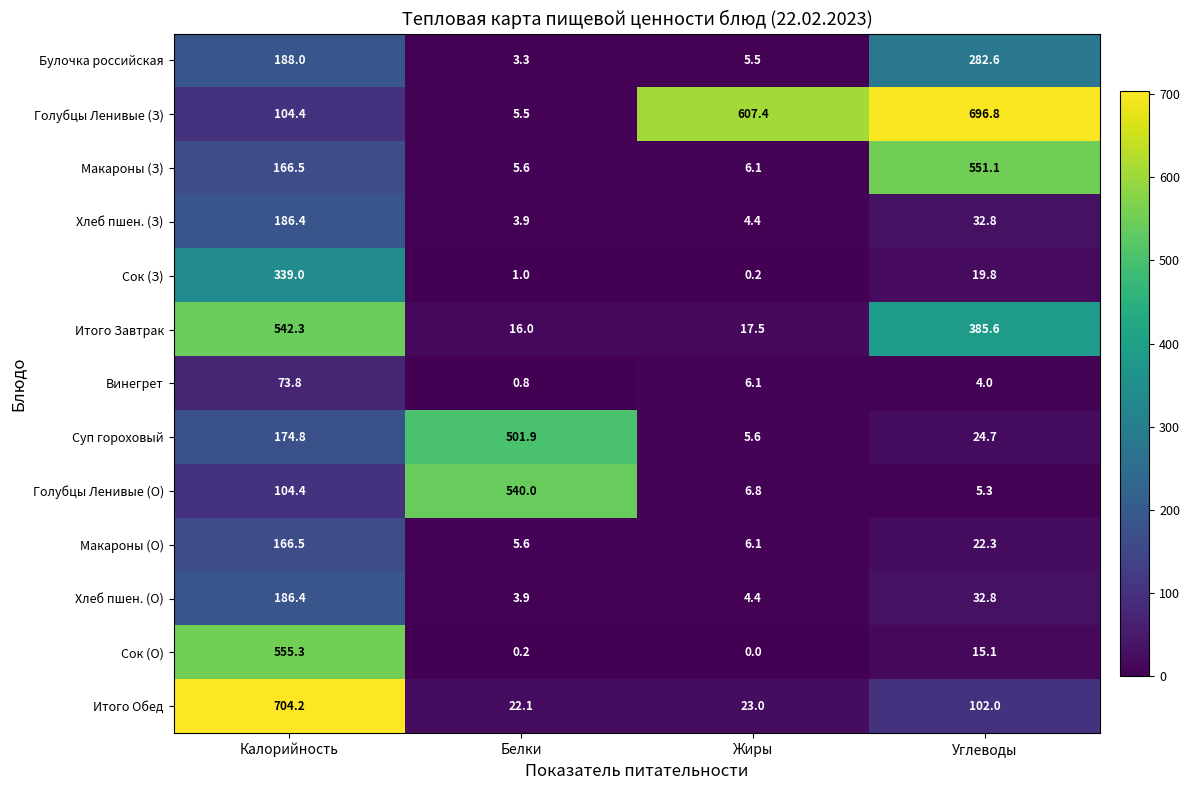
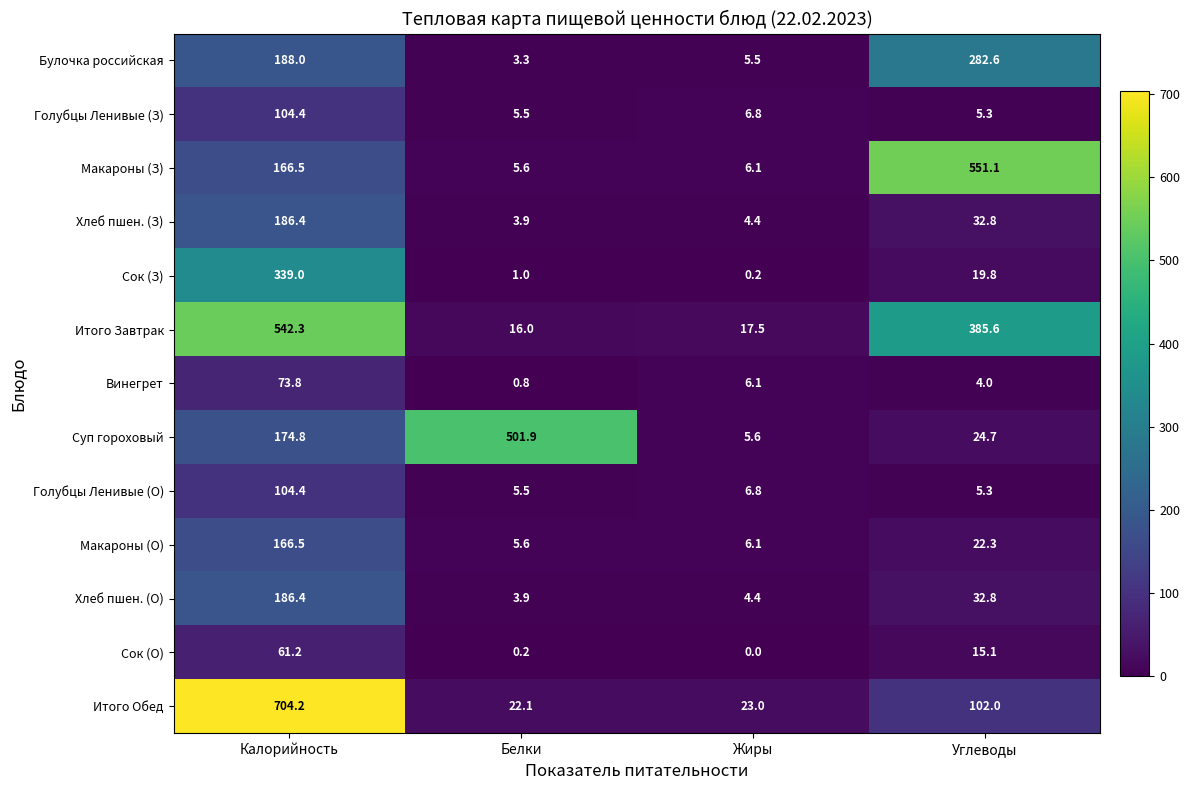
Голубцы Ленивые (З), Жиры: 607.4 -> 6.8
Голубцы Ленивые (З), Углеводы: 696.8 -> 5.3
Голубцы Ленивые (О), Белки: 540.0 -> 5.5
Сок (О), Калорийность: 555.3 -> 61.2
